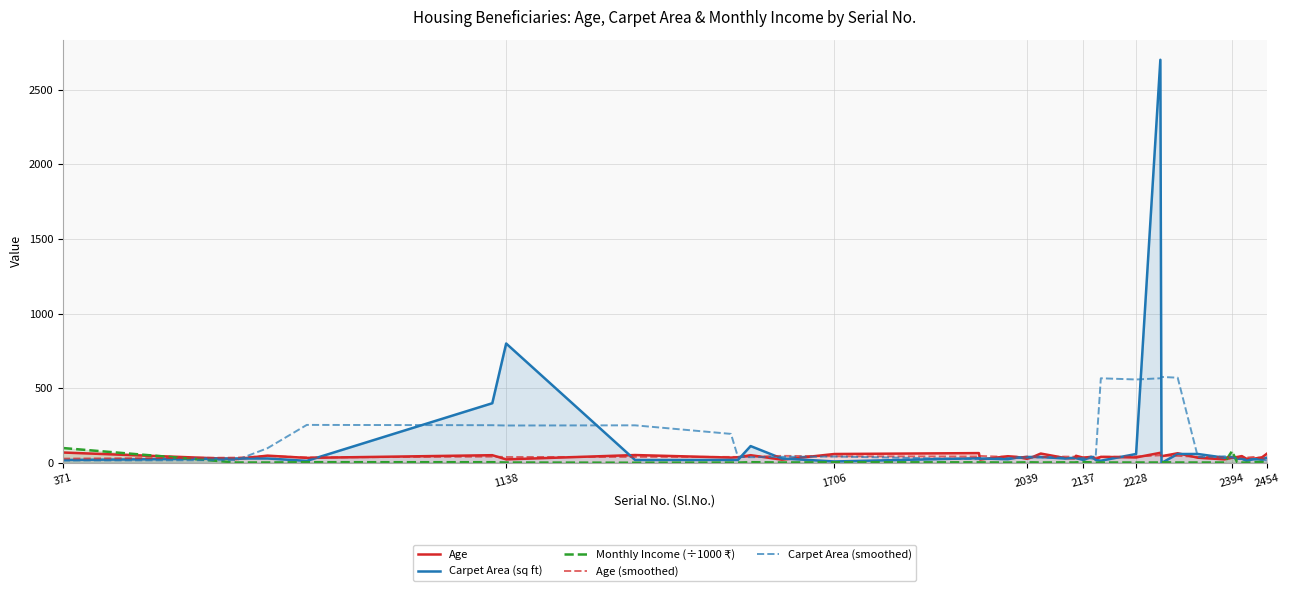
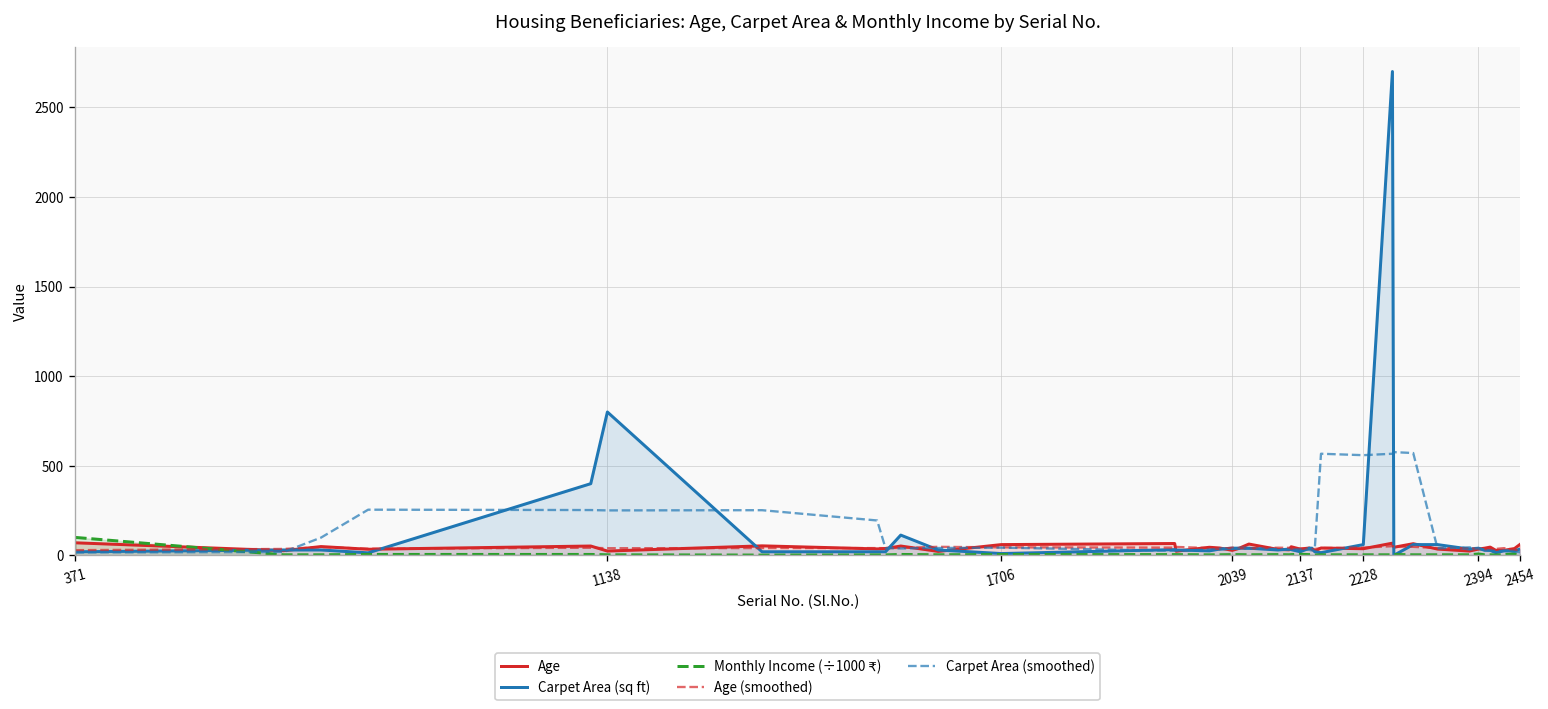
Monthly Income (÷1000 ₹), 2394: 80 -> 10
